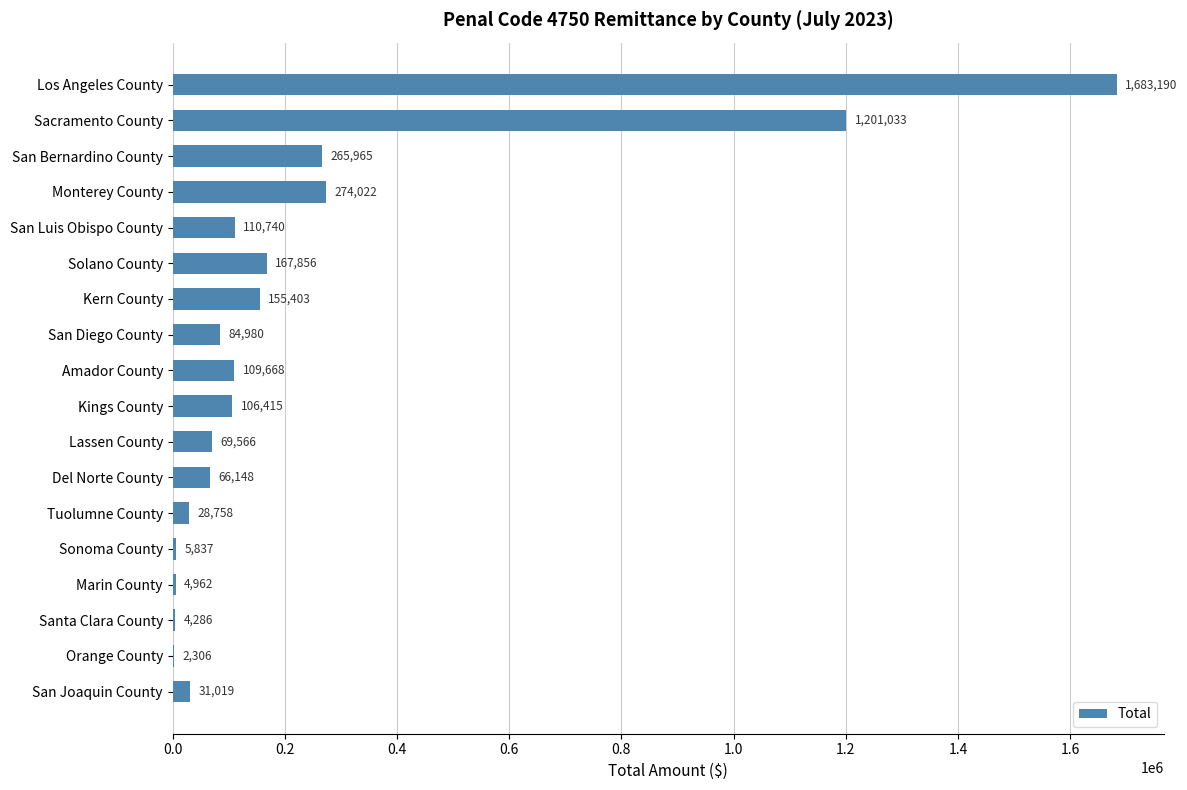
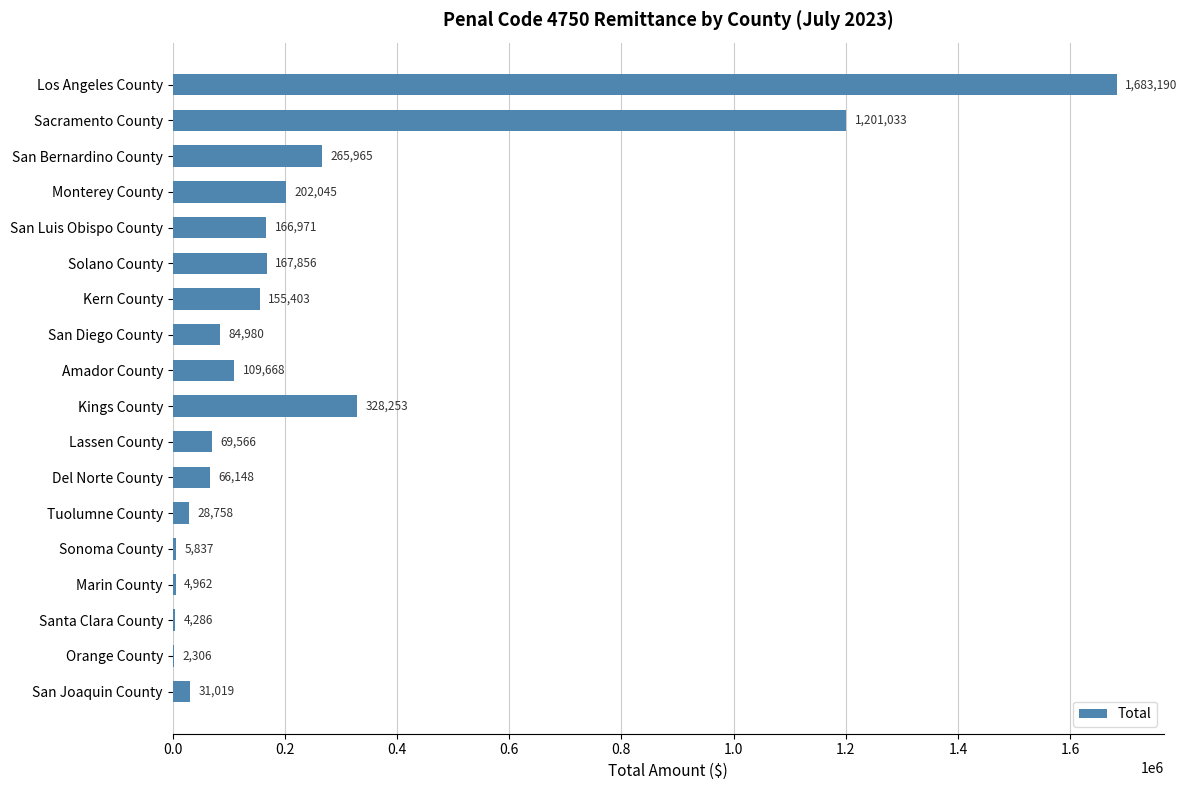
Monterey County: 274,022 -> 202,045
San Luis Obispo County: 110,740 -> 166,971
Kings County: 106,415 -> 328,253
